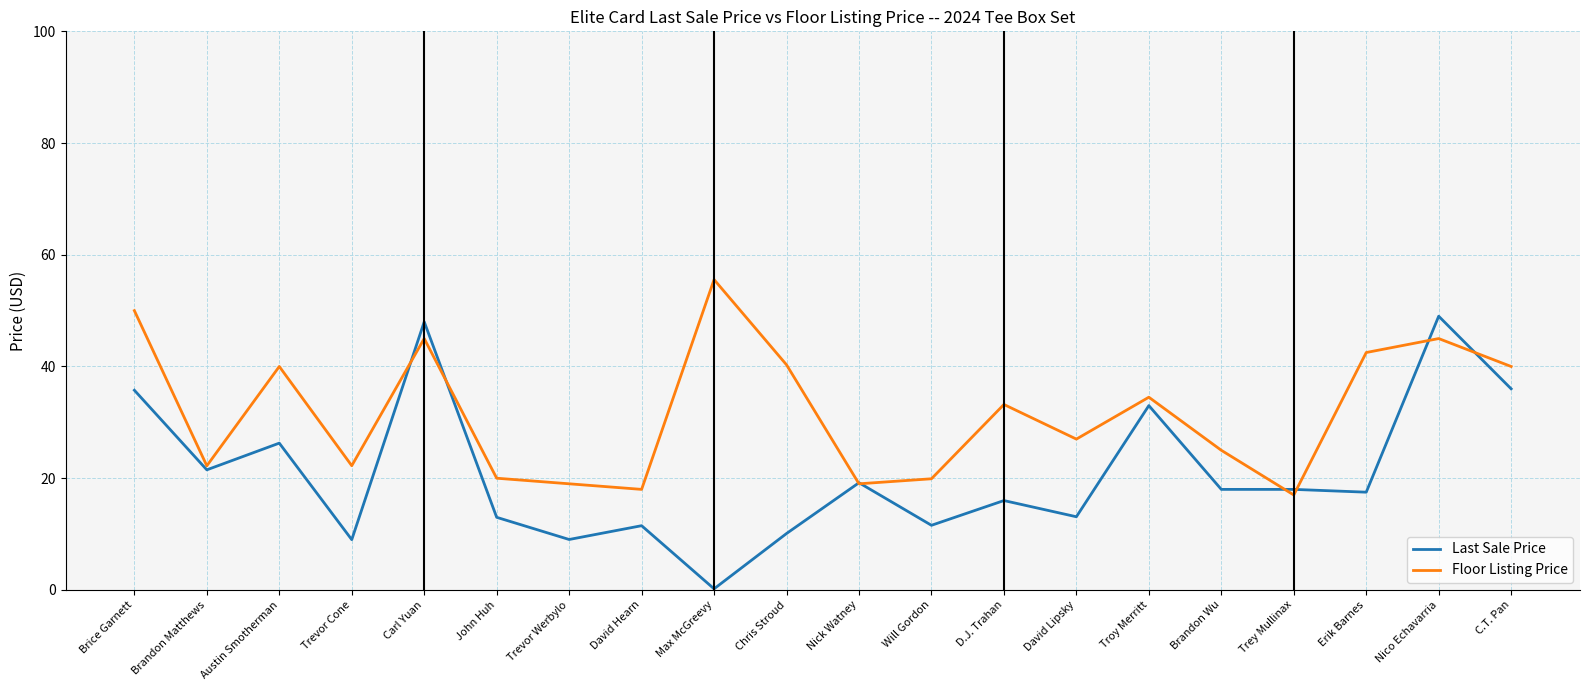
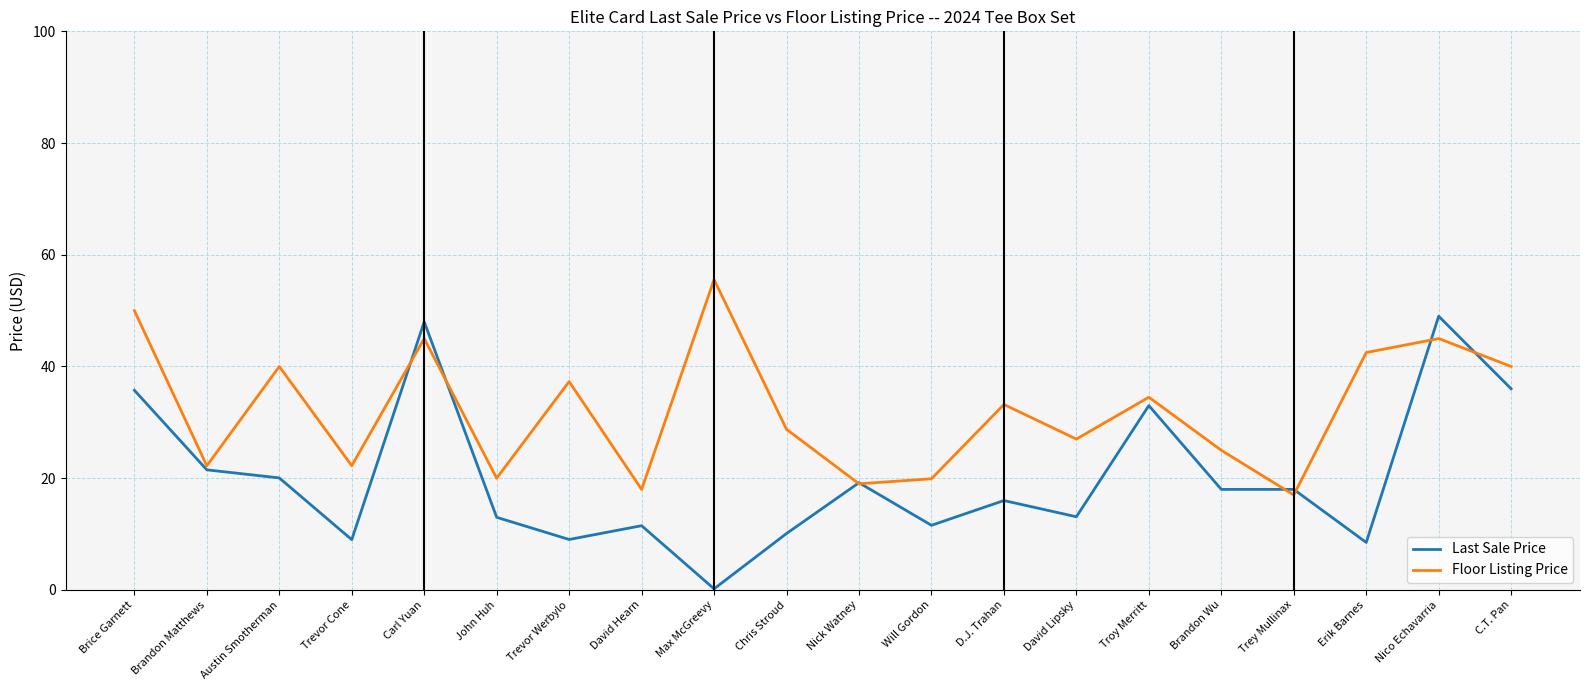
Last Sale Price, Austin Smotherman: 26 -> 20
Floor Listing Price, Trevor Werbylo: 19 -> 37
Floor Listing Price, Chris Stroud: 40 -> 29
Last Sale Price, Erik Barnes: 18 -> 9
